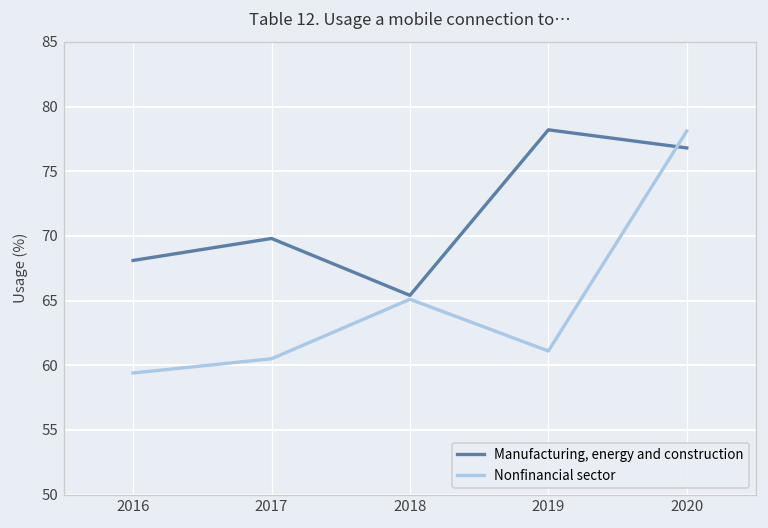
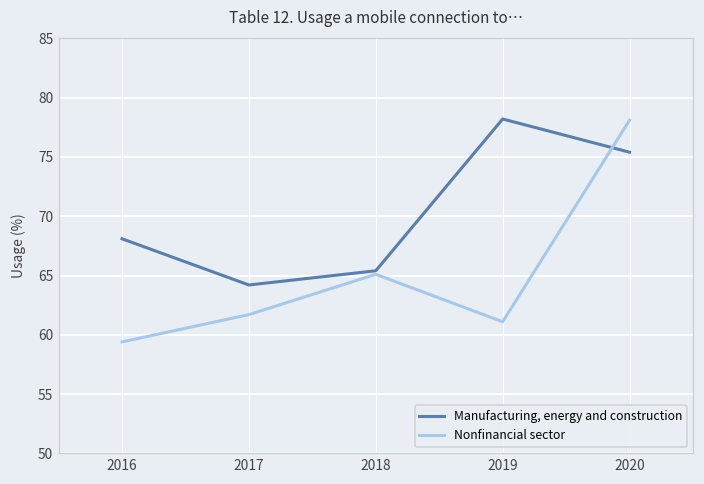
Manufacturing, energy and construction, 2017: 69.8 -> 64.2
Nonfinancial sector, 2017: 60.5 -> 61.7
Manufacturing, energy and construction, 2020: 76.8 -> 75.4
